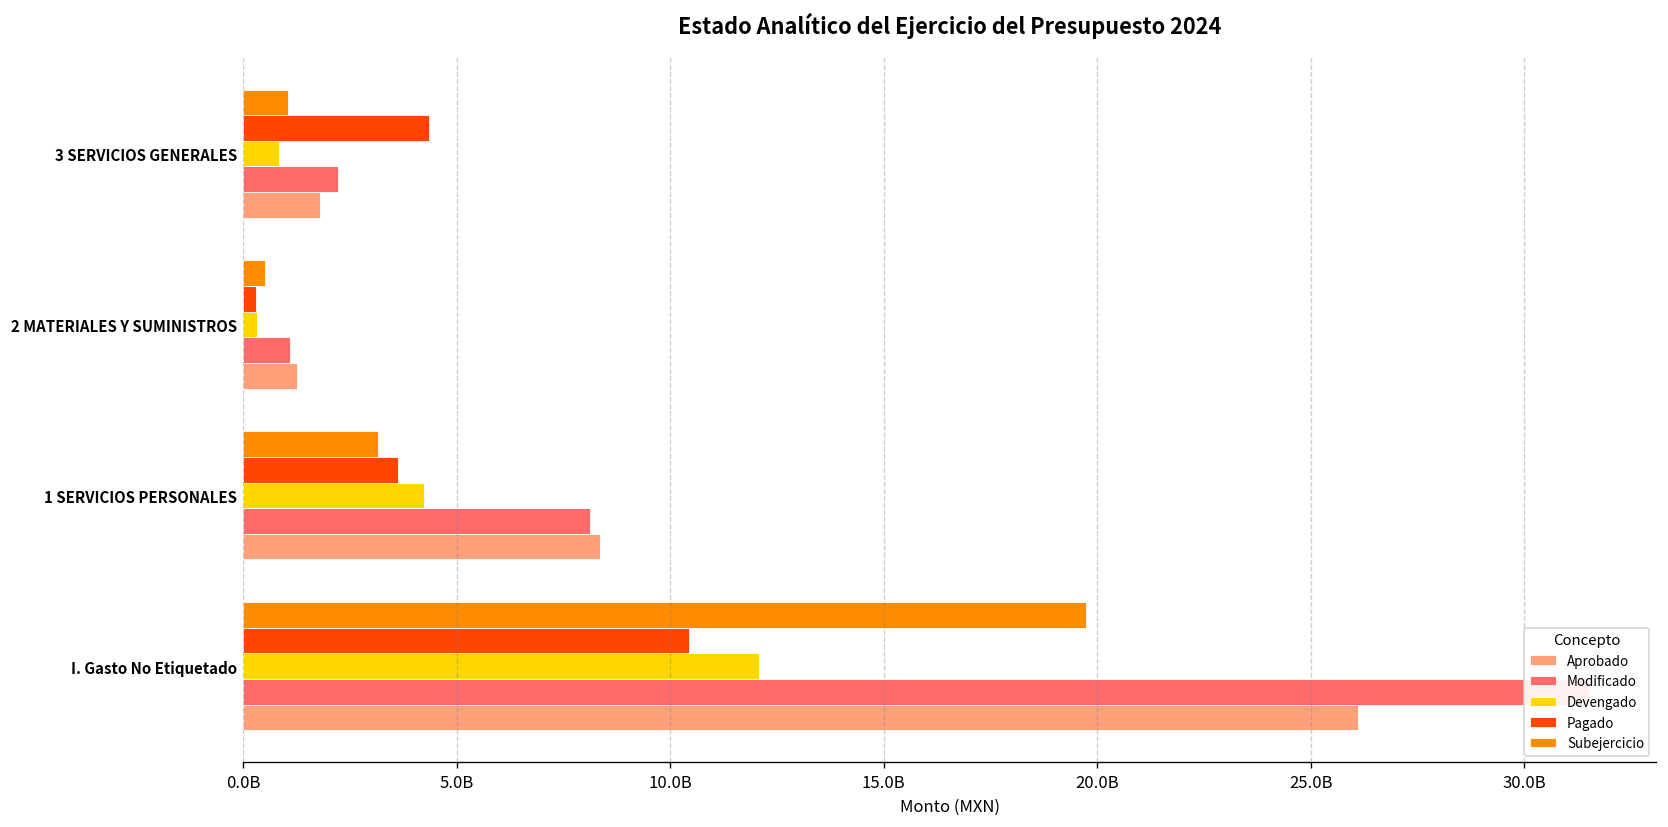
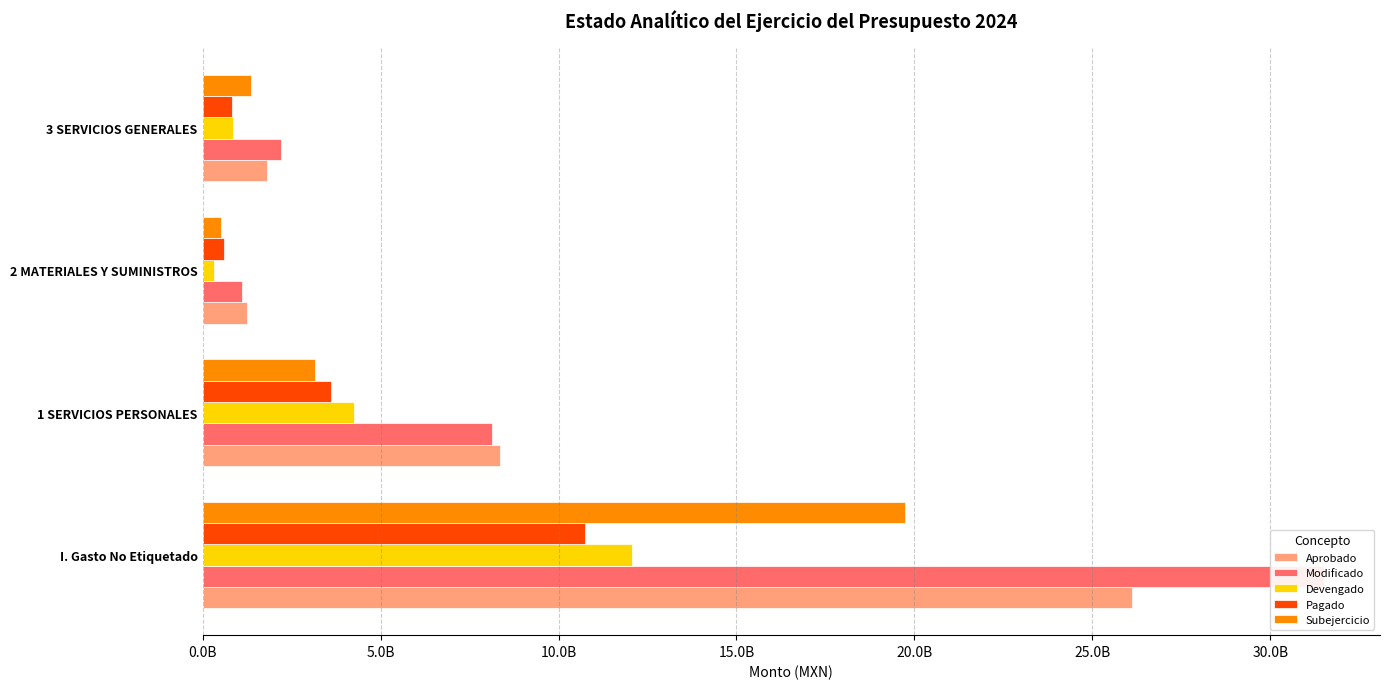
Subejercicio, 3 SERVICIOS GENERALES: 1000000000 -> 1400000000
Pagado, 3 SERVICIOS GENERALES: 4300000000 -> 800000000
Pagado, 2 MATERIALES Y SUMINISTROS: 300000000 -> 600000000
Pagado, I. Gasto No Etiquetado: 10400000000 -> 10700000000
